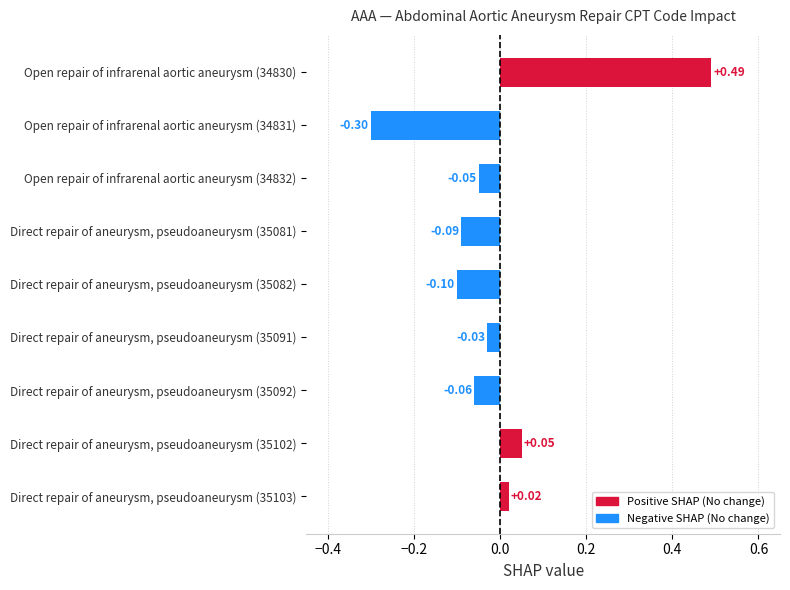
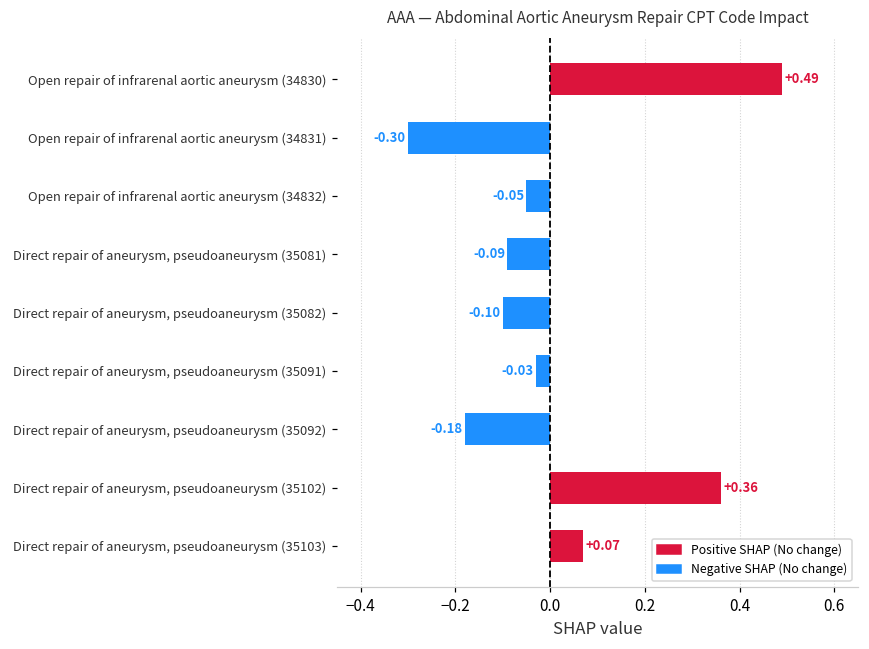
Direct repair of aneurysm, pseudoaneurysm (35092): -0.06 -> -0.18
Direct repair of aneurysm, pseudoaneurysm (35102): +0.05 -> +0.36
Direct repair of aneurysm, pseudoaneurysm (35103): +0.02 -> +0.07
